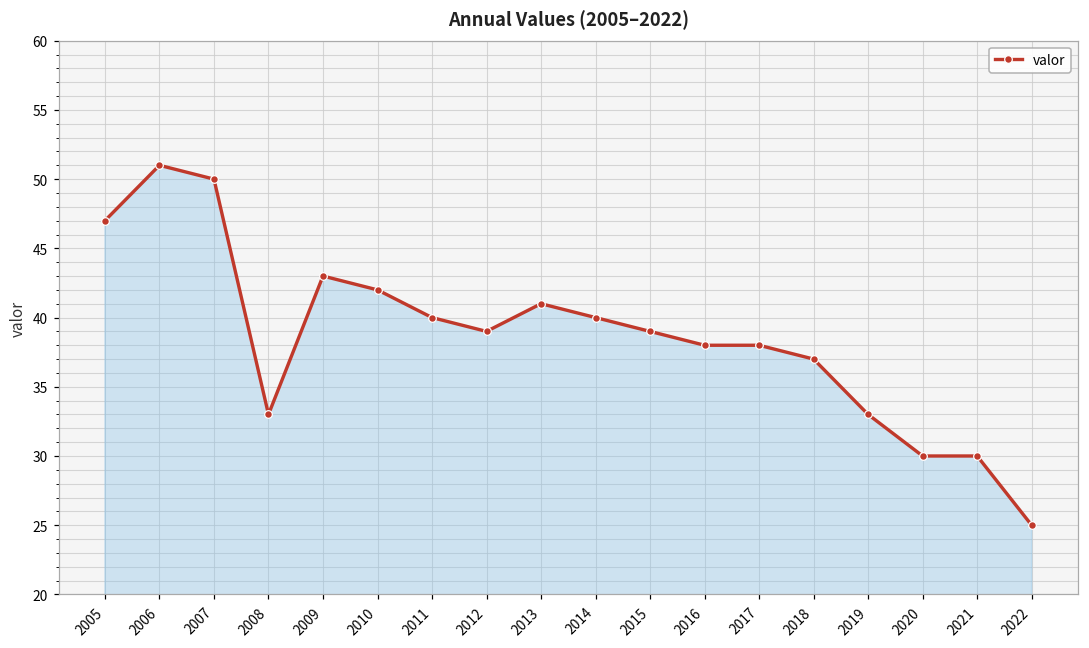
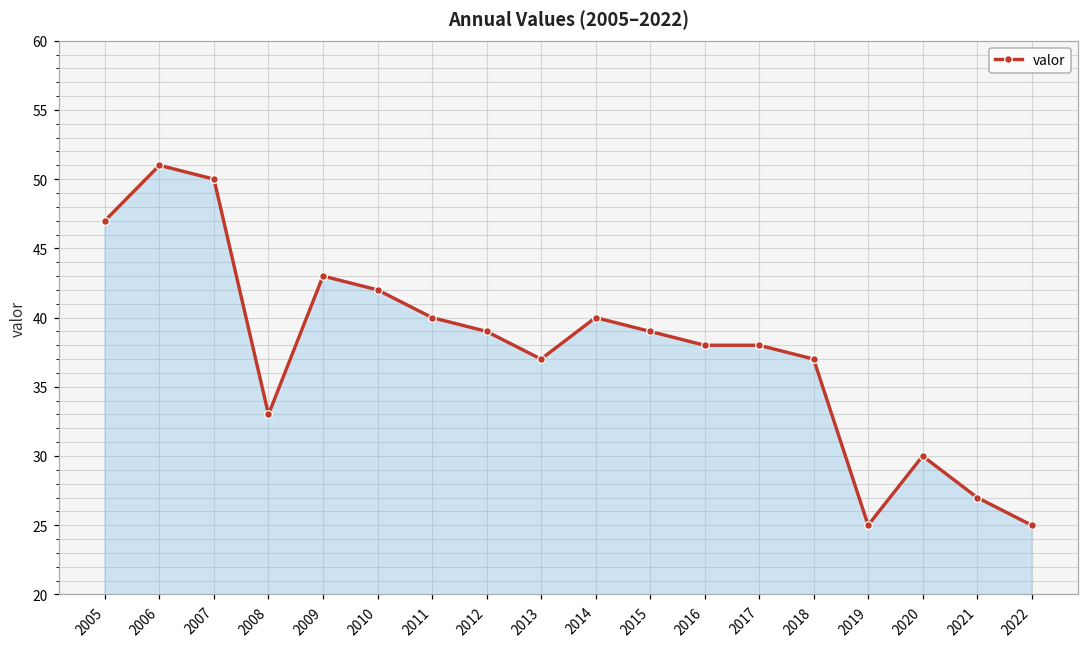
2013: 41 -> 37
2019: 33 -> 25
2021: 30 -> 27
